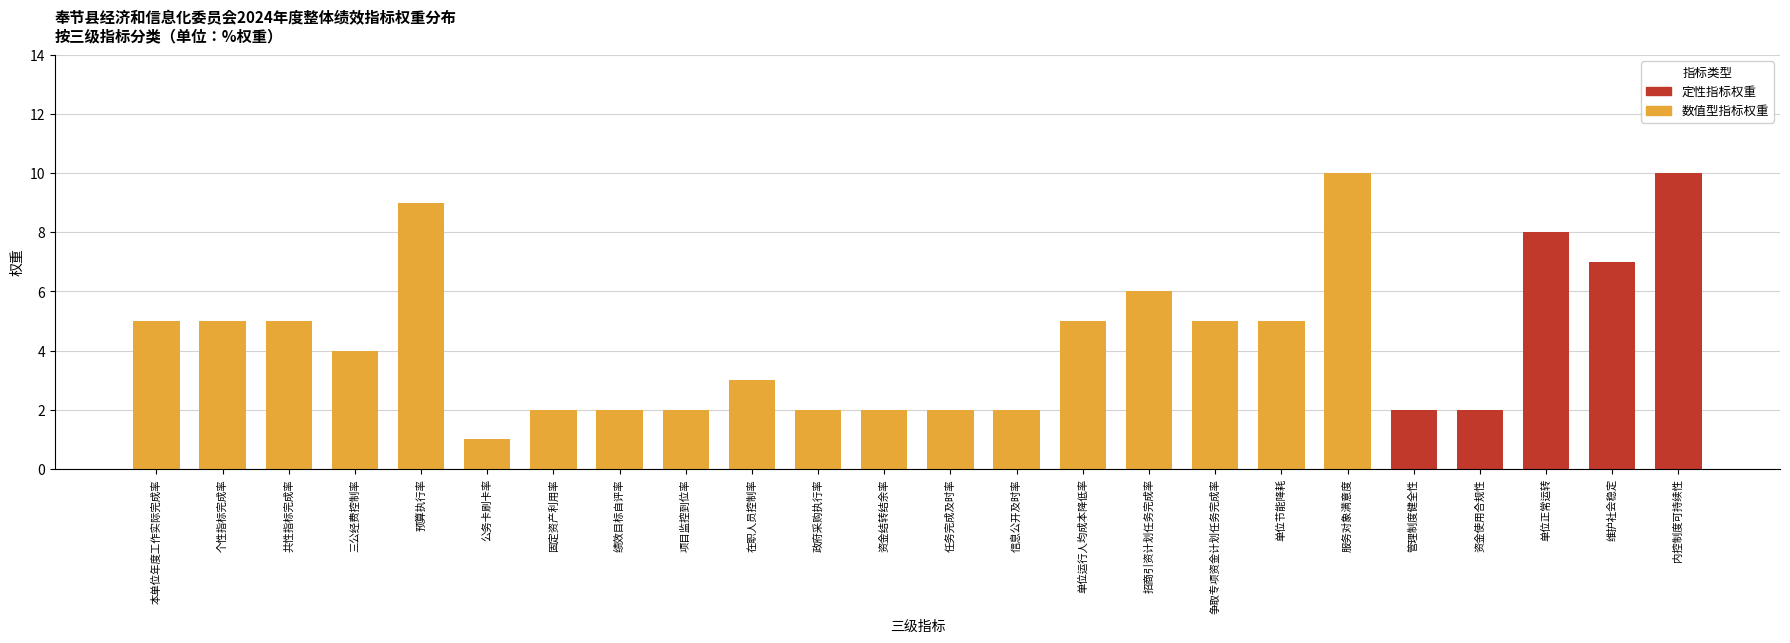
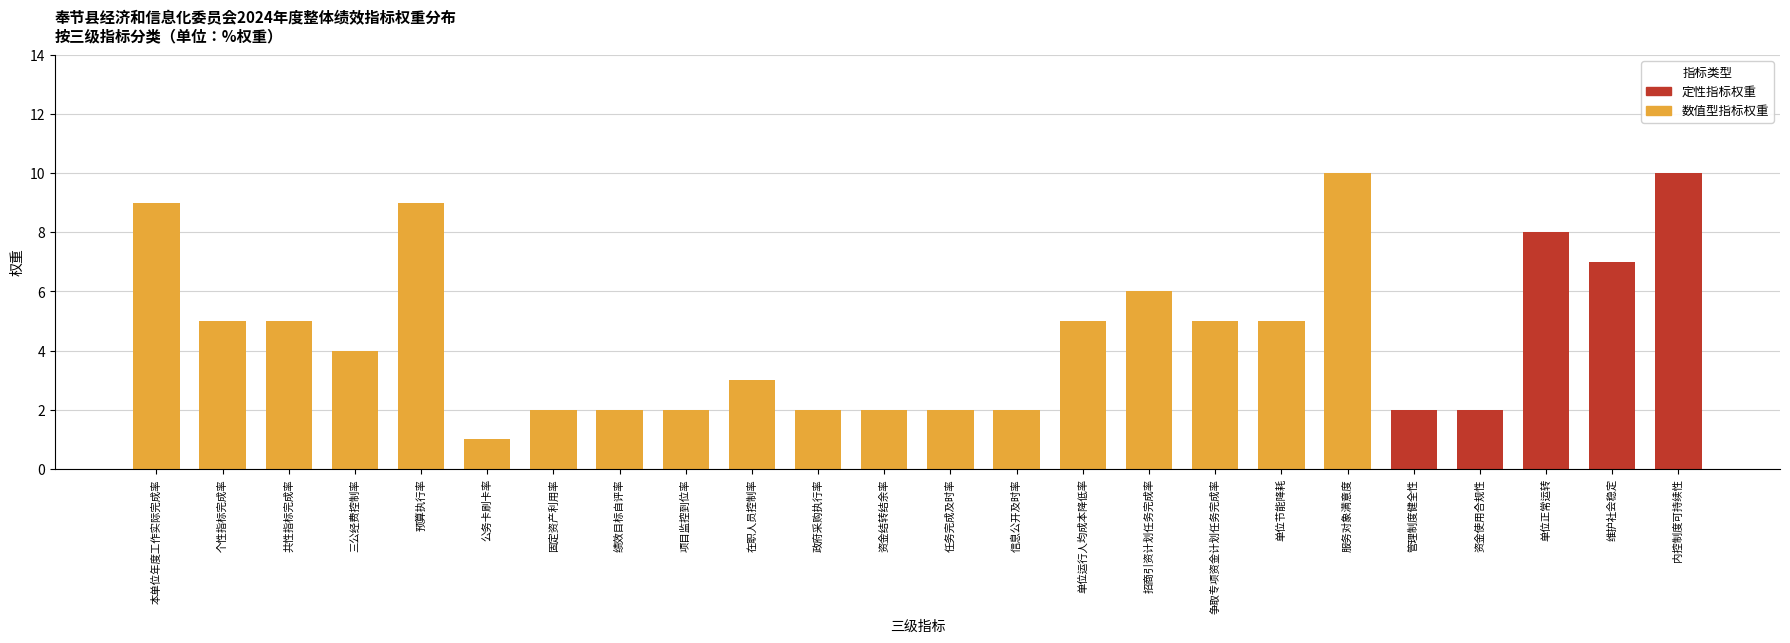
数值型指标权重, 本单位年度工作实际完成率: 5 -> 9
